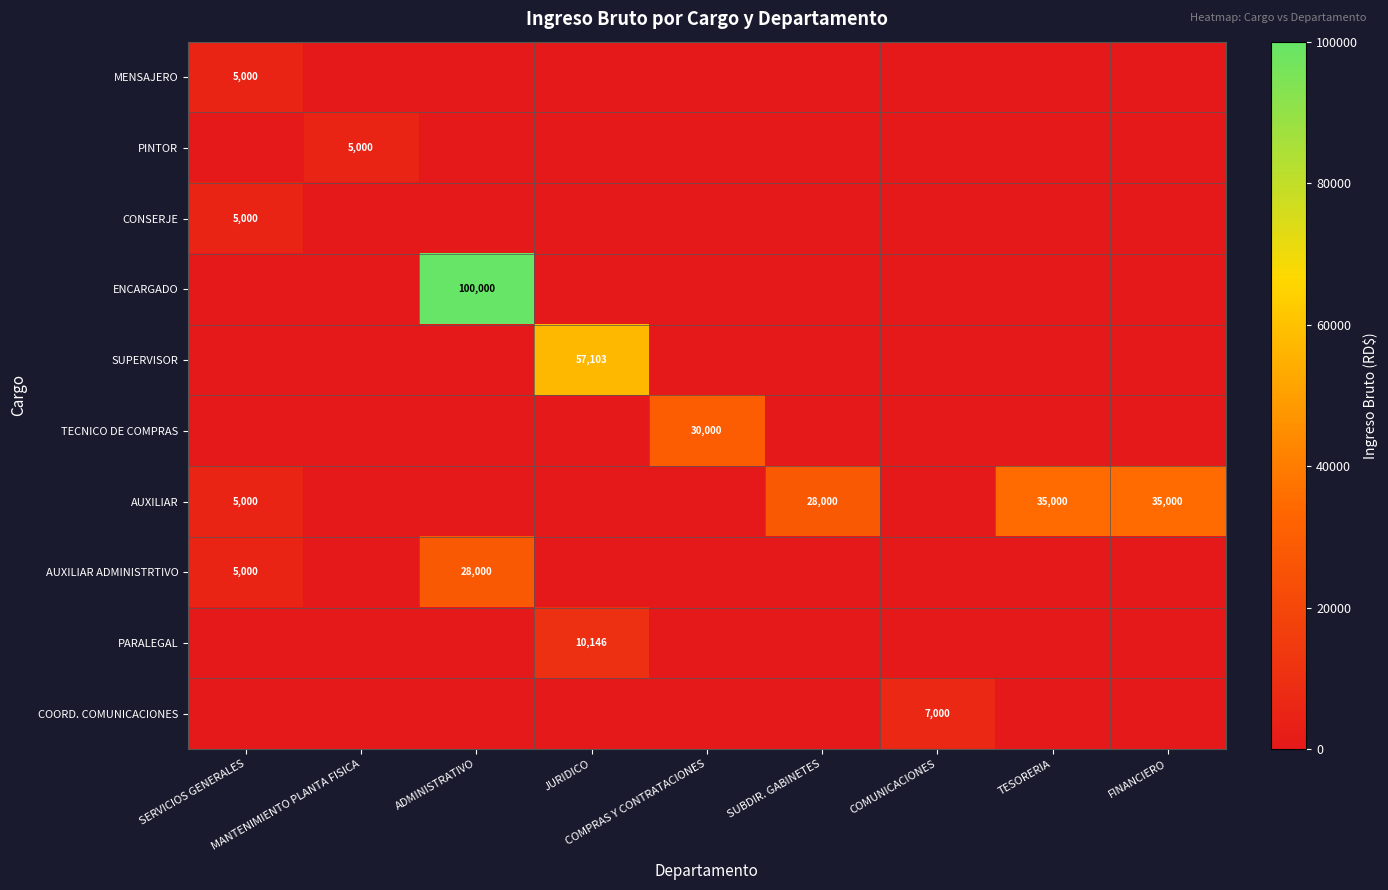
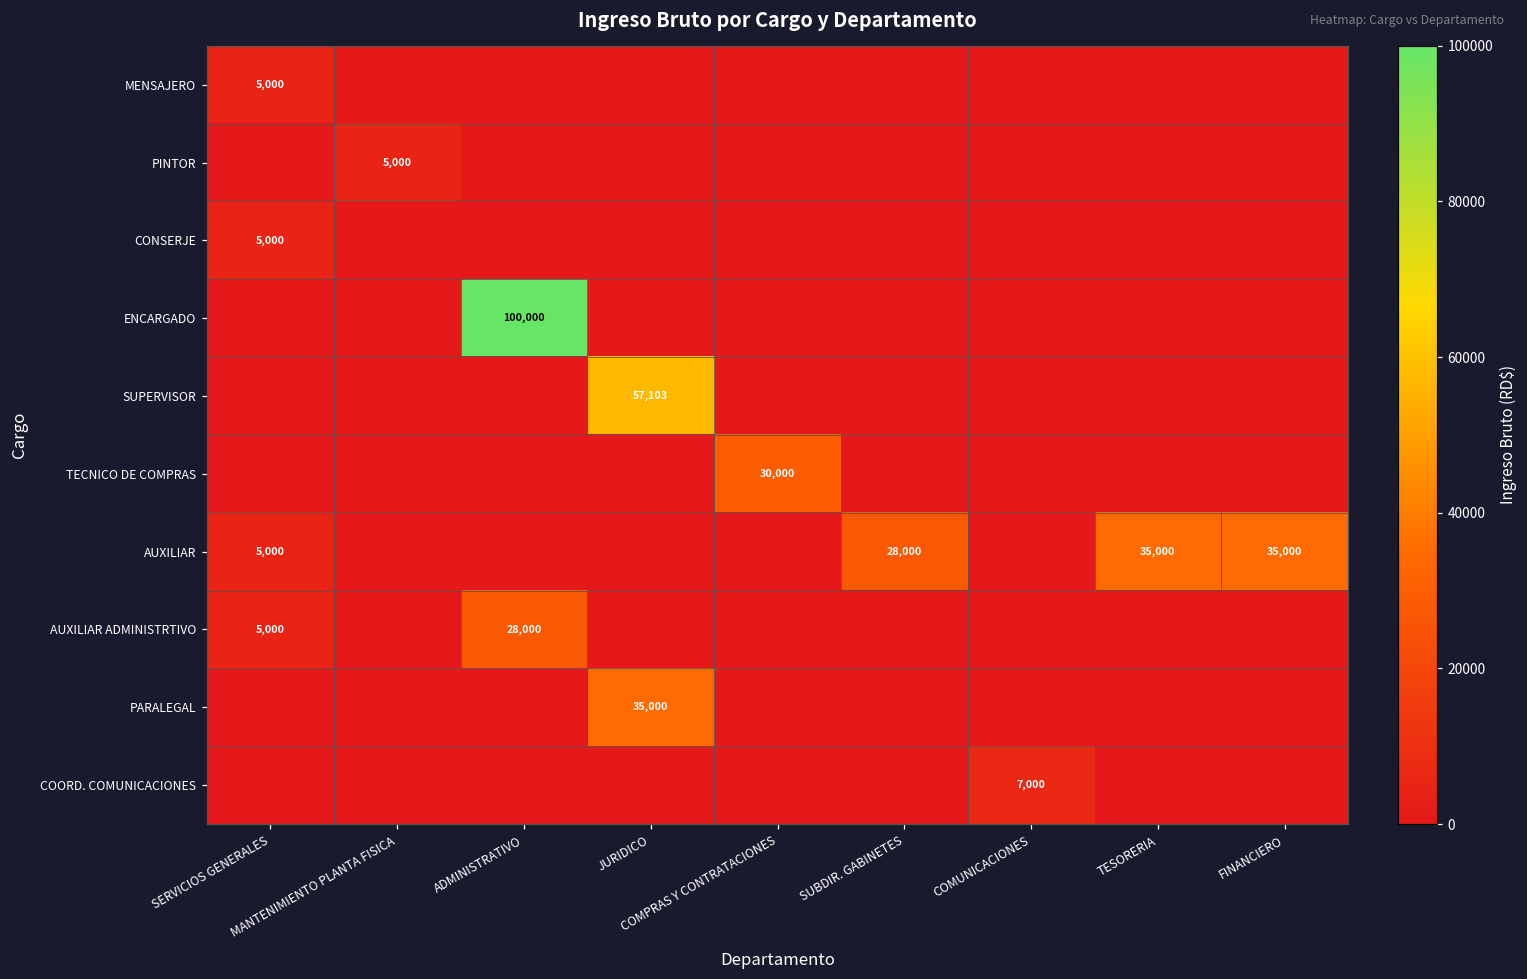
PARALEGAL, JURIDICO: 10,146 -> 35,000
